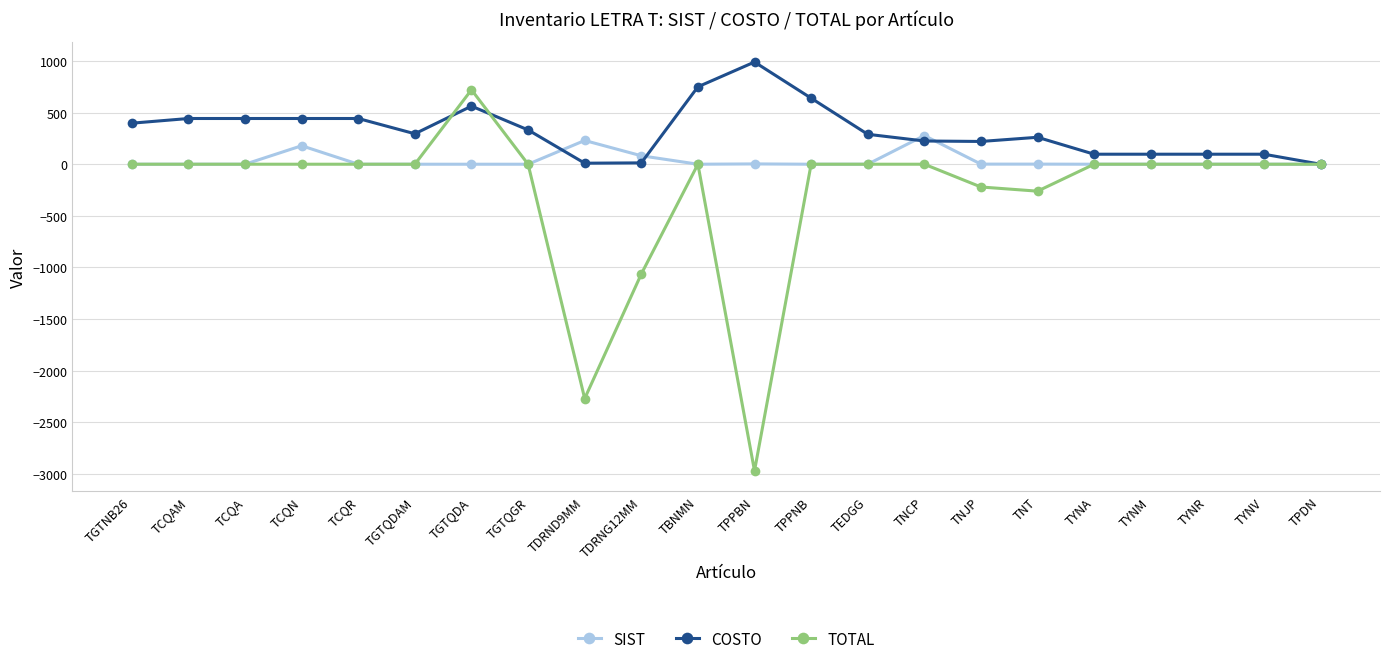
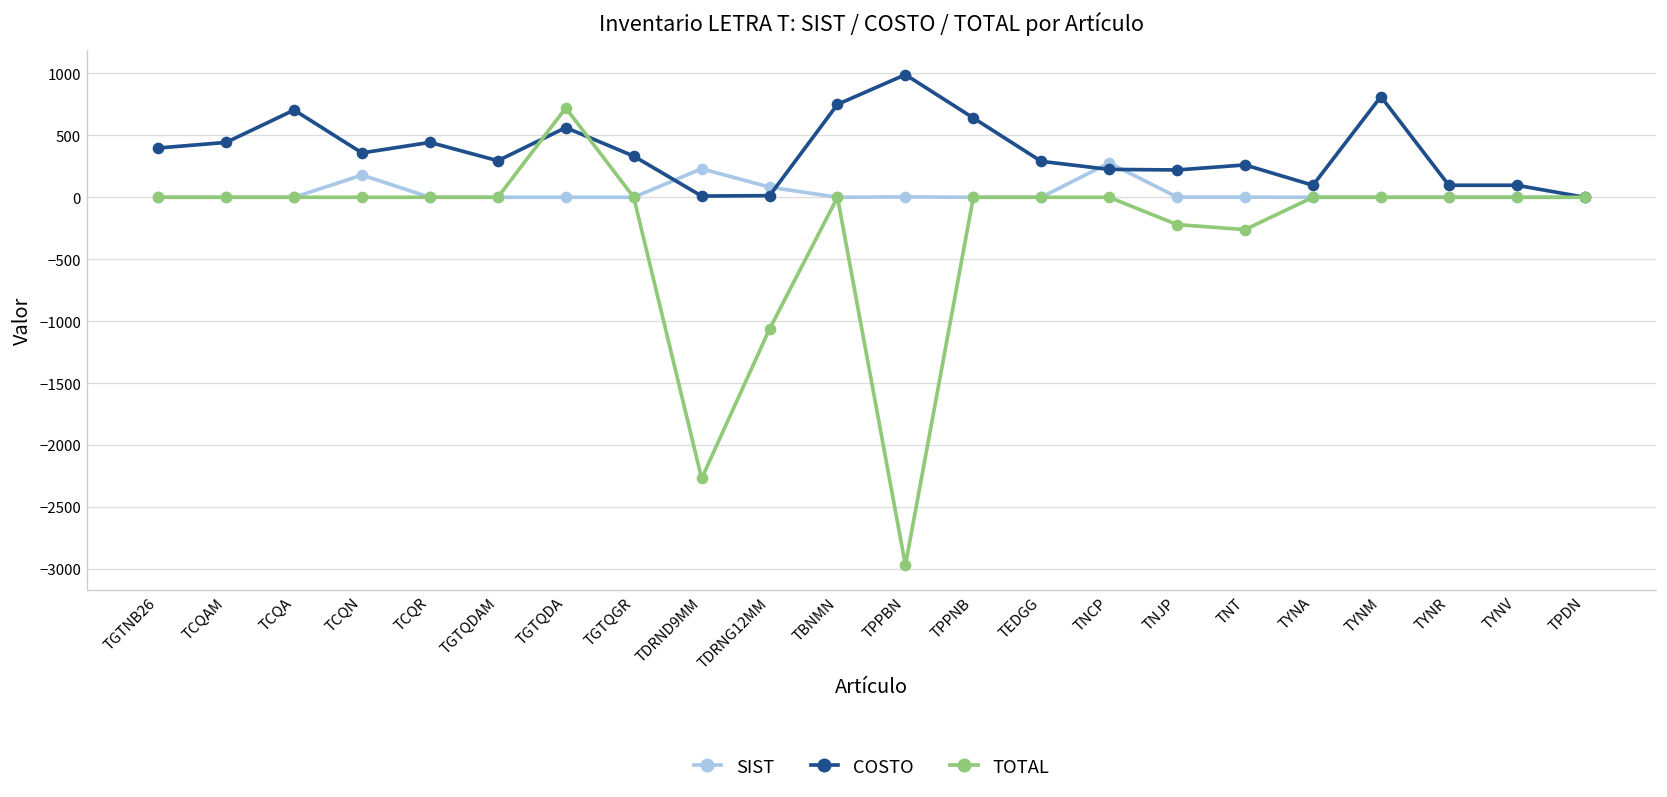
COSTO, TCQA: 440 -> 700
COSTO, TCQN: 440 -> 360
COSTO, TYNM: 100 -> 810
